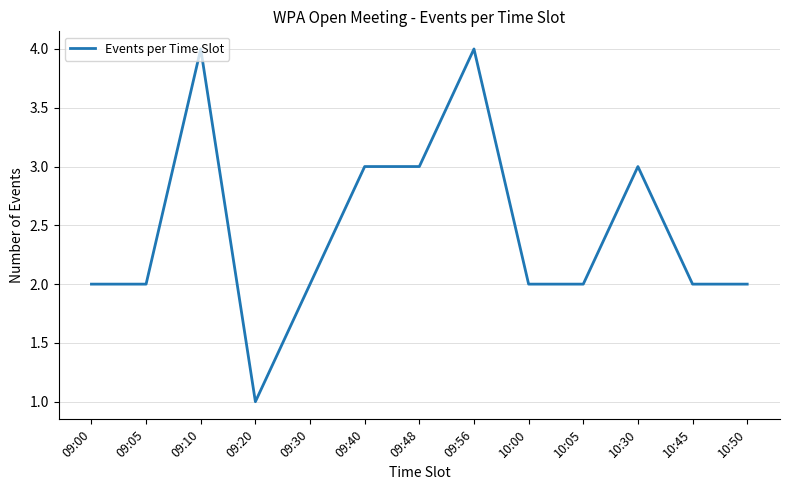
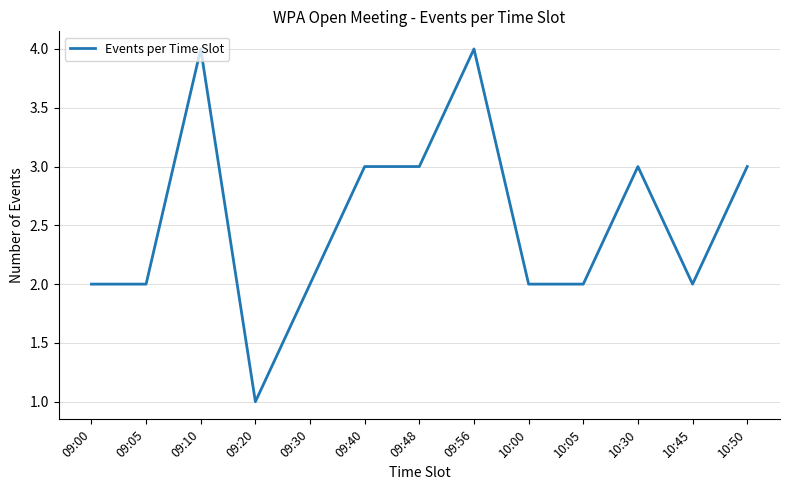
10:50: 2 -> 3
